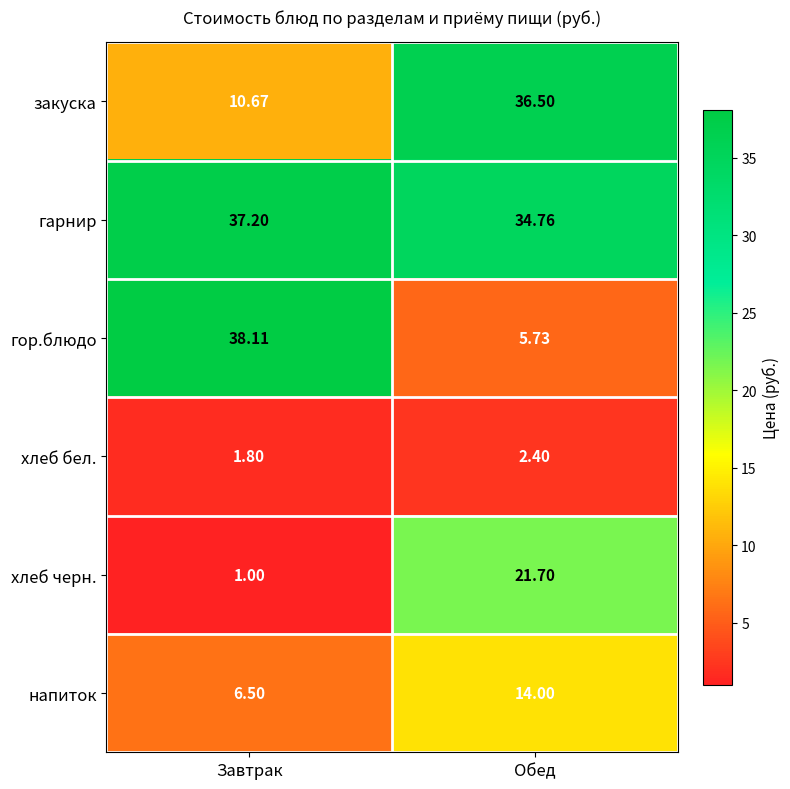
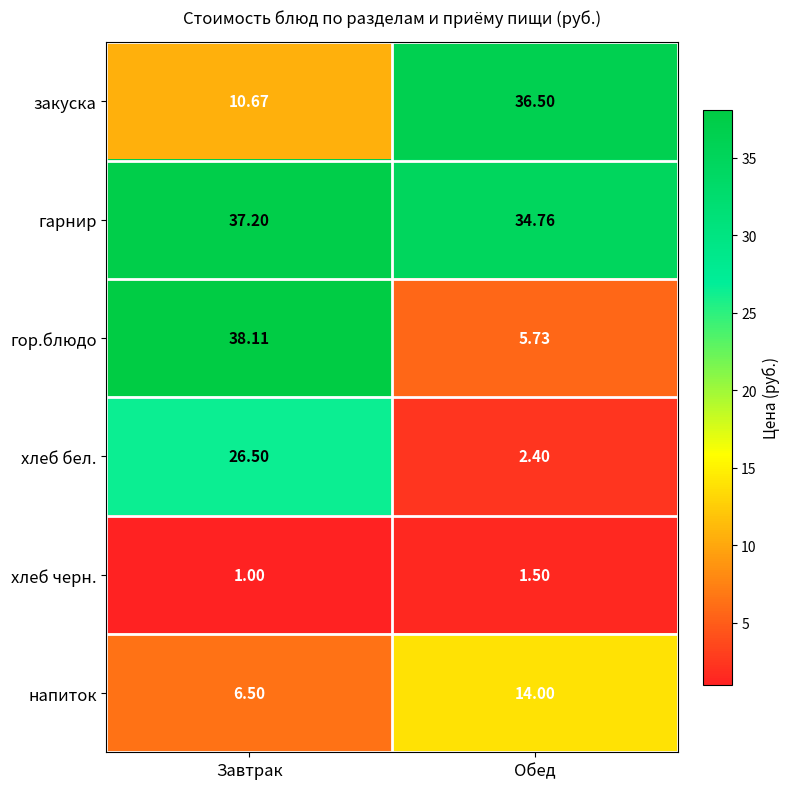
хлеб бел., Завтрак: 1.80 -> 26.50
хлеб черн., Обед: 21.70 -> 1.50
